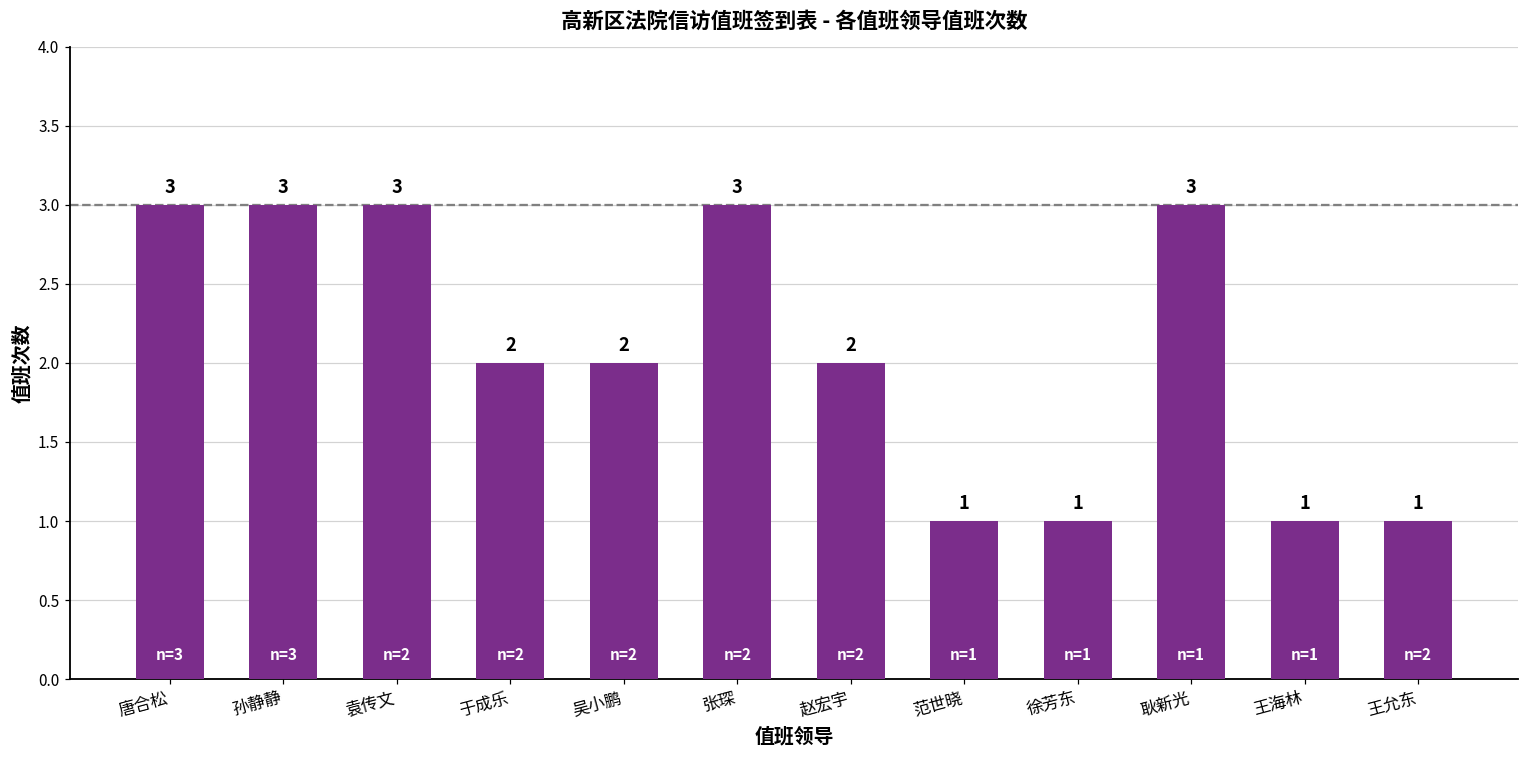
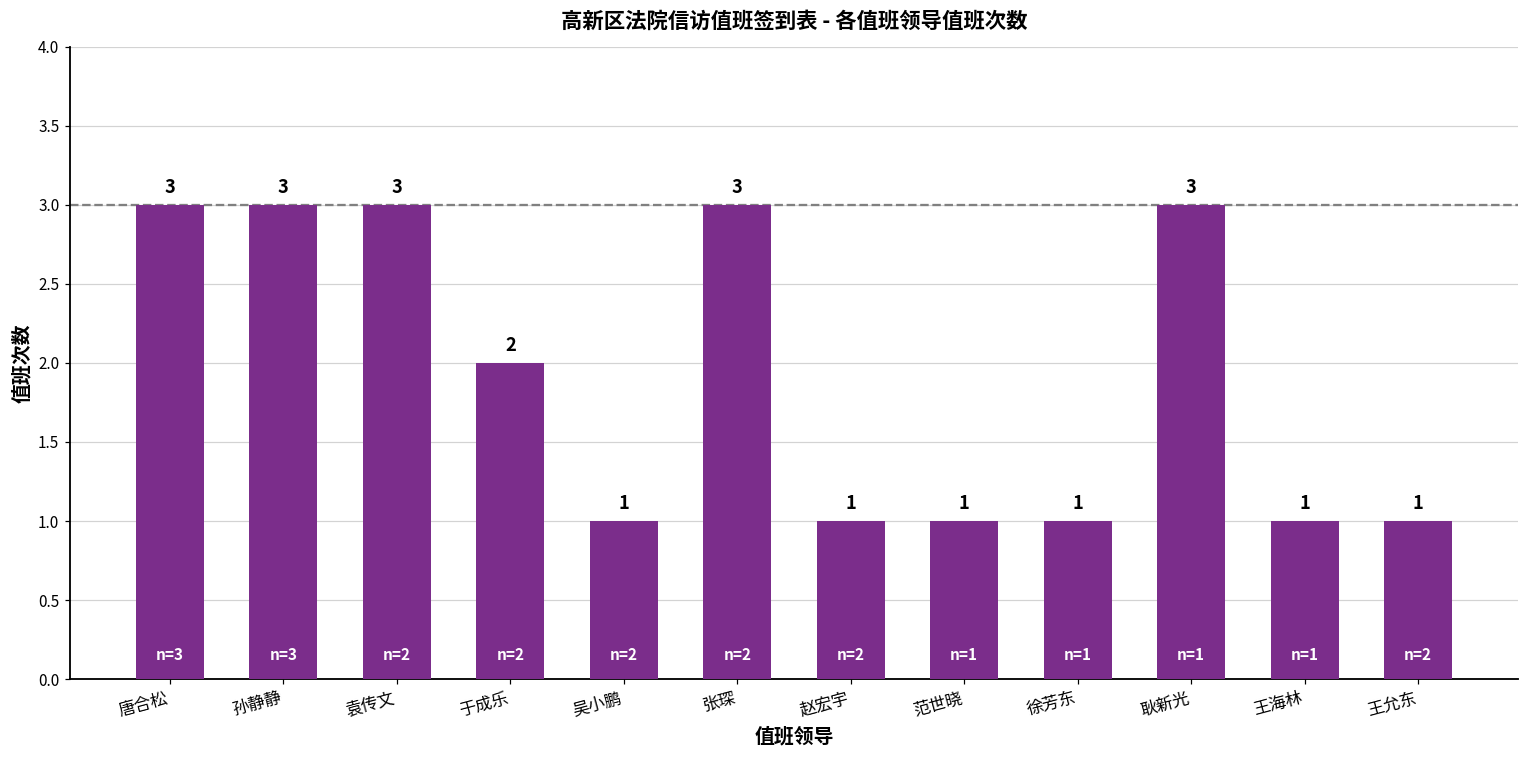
吴小鹏: 2 -> 1
赵宏宇: 2 -> 1
